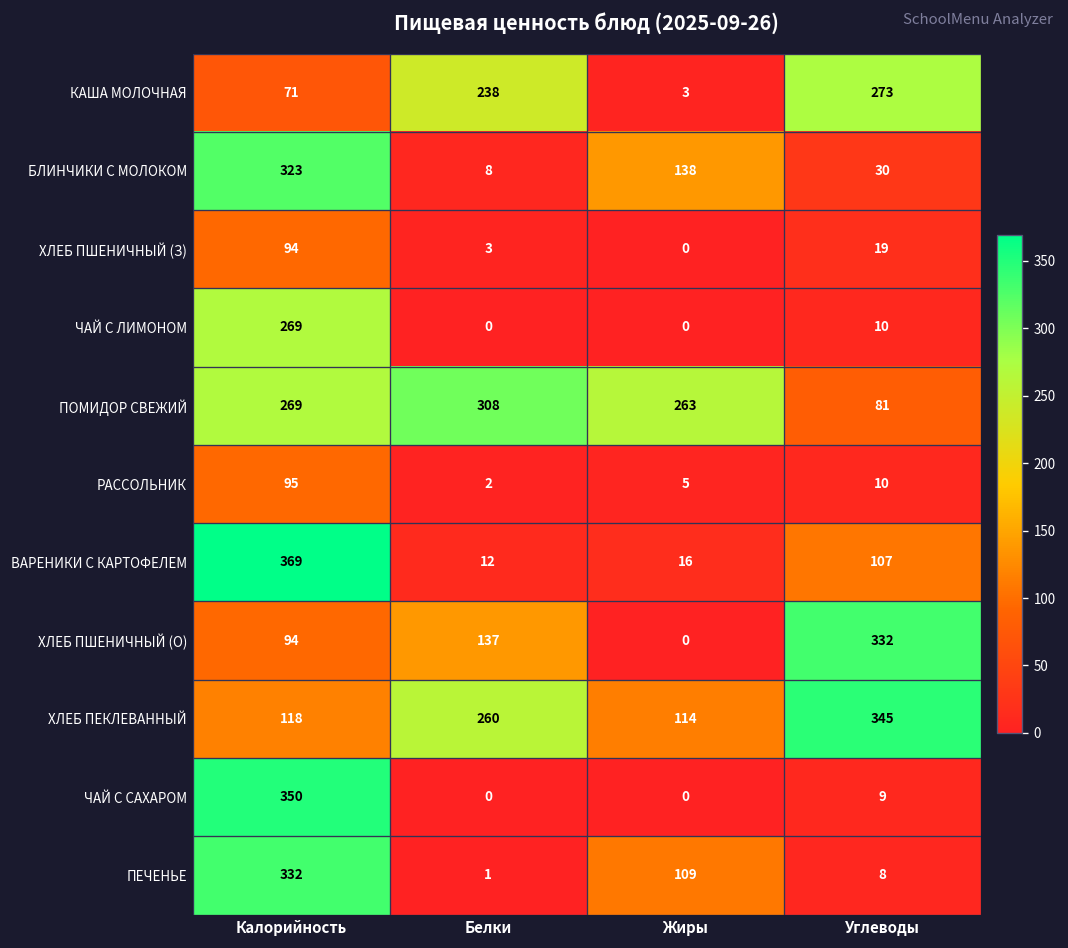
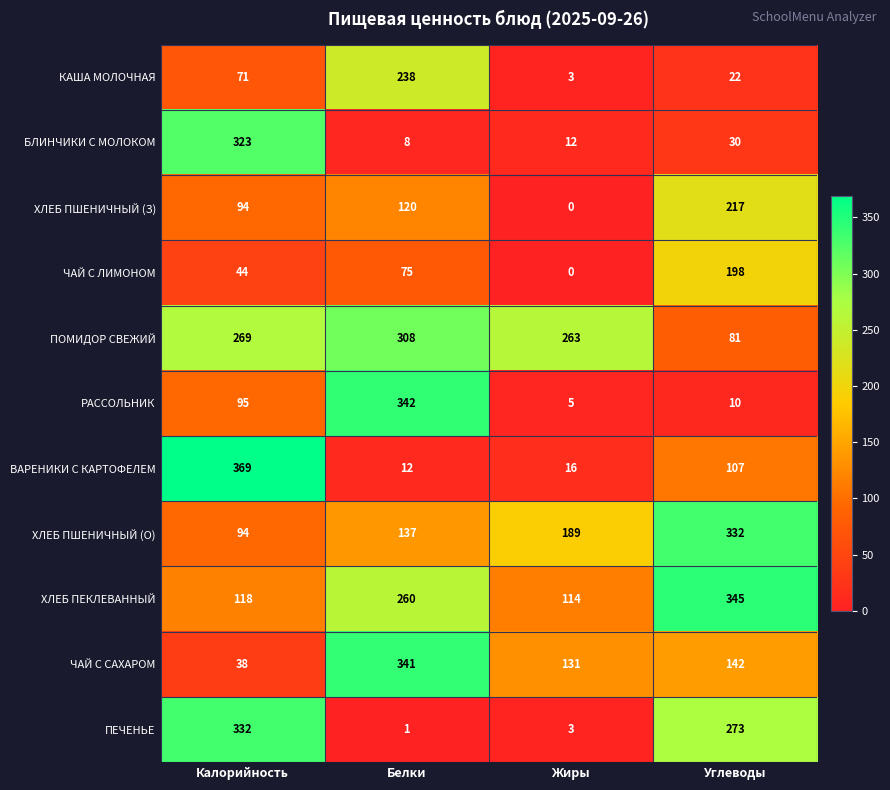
КАША МОЛОЧНАЯ, Углеводы: 273 -> 22
БЛИНЧИКИ С МОЛОКОМ, Жиры: 138 -> 12
ХЛЕБ ПШЕНИЧНЫЙ (З), Белки: 3 -> 120
ХЛЕБ ПШЕНИЧНЫЙ (З), Углеводы: 19 -> 217
ЧАЙ С ЛИМОНОМ, Калорийность: 269 -> 44
ЧАЙ С ЛИМОНОМ, Белки: 0 -> 75
ЧАЙ С ЛИМОНОМ, Углеводы: 10 -> 198
РАССОЛЬНИК, Белки: 2 -> 342
ХЛЕБ ПШЕНИЧНЫЙ (О), Жиры: 0 -> 189
ЧАЙ С САХАРОМ, Калорийность: 350 -> 38
ЧАЙ С САХАРОМ, Белки: 0 -> 341
ЧАЙ С САХАРОМ, Жиры: 0 -> 131
ЧАЙ С САХАРОМ, Углеводы: 9 -> 142
ПЕЧЕНЬЕ, Жиры: 109 -> 3
ПЕЧЕНЬЕ, Углеводы: 8 -> 273
